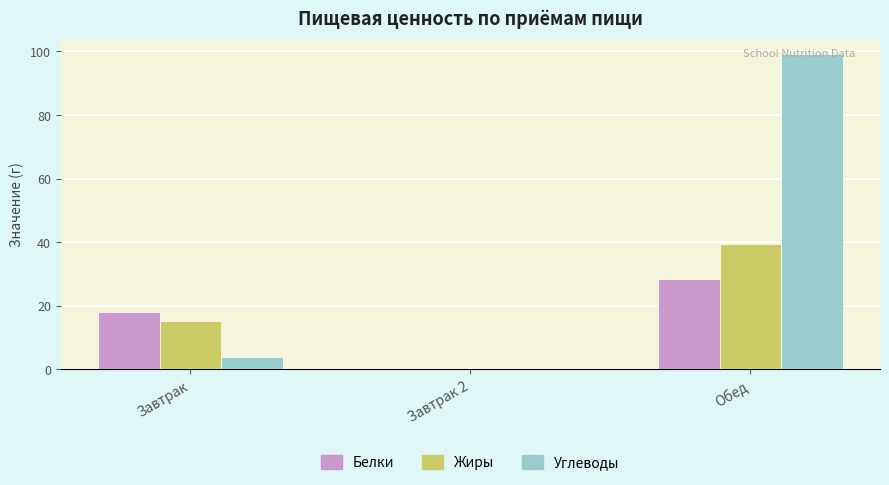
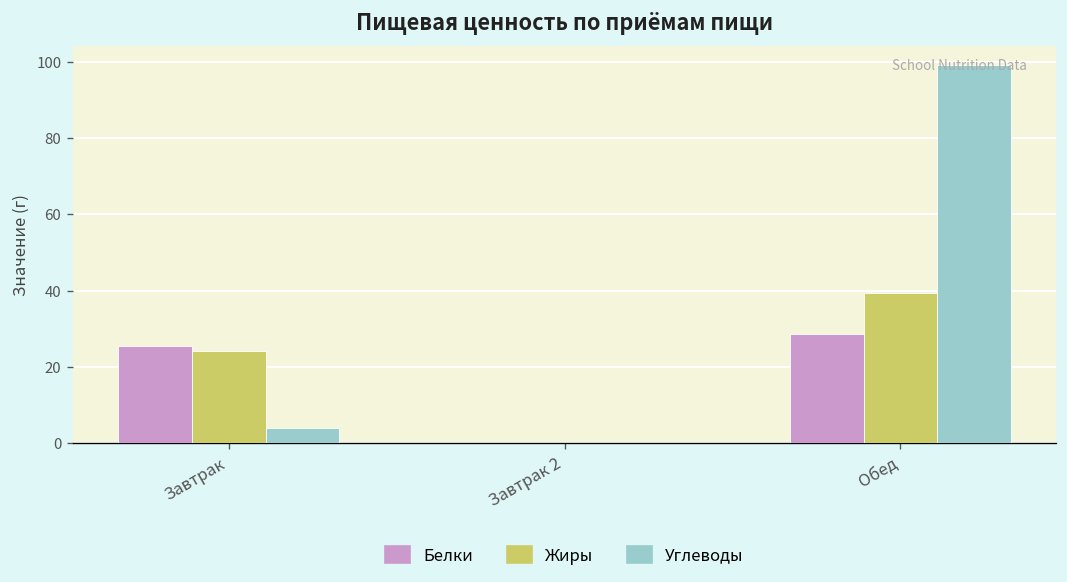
Белки, Завтрак: 18 -> 26
Жиры, Завтрак: 15 -> 24
